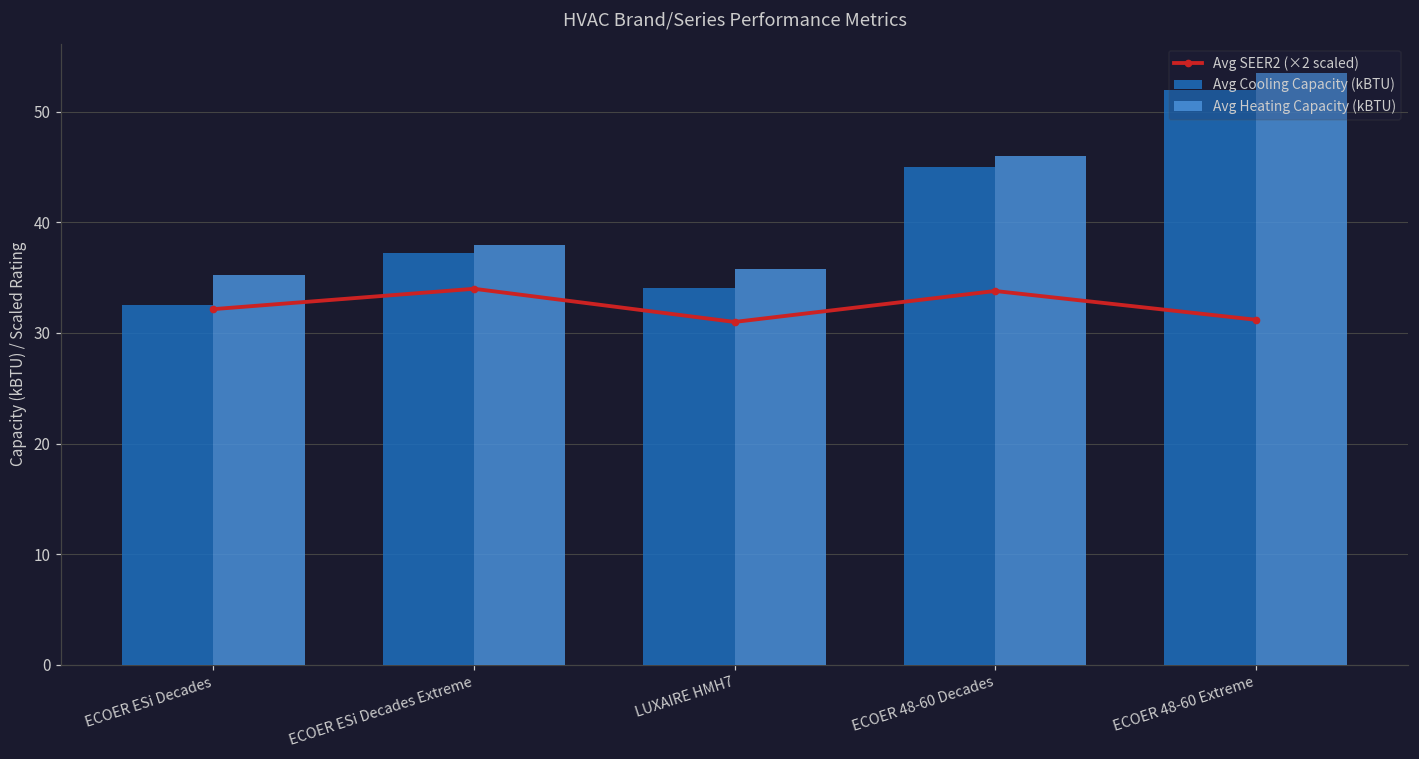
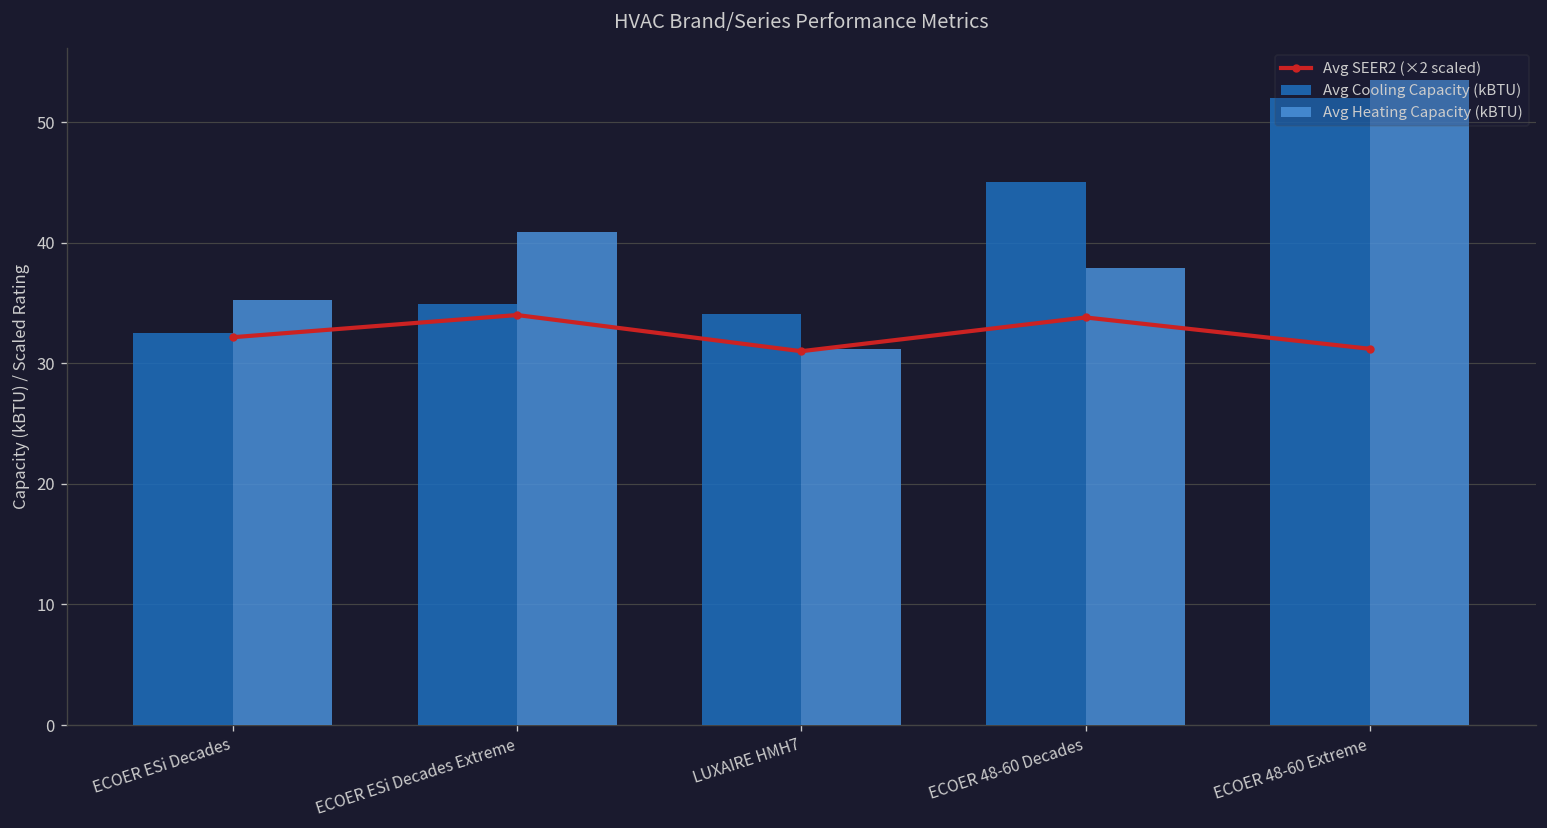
Avg Cooling Capacity (kBTU), ECOER ESi Decades Extreme: 37.2 -> 34.9
Avg Heating Capacity (kBTU), ECOER ESi Decades Extreme: 38.0 -> 40.9
Avg Heating Capacity (kBTU), LUXAIRE HMH7: 35.8 -> 31.2
Avg Heating Capacity (kBTU), ECOER 48-60 Decades: 46.0 -> 37.9
